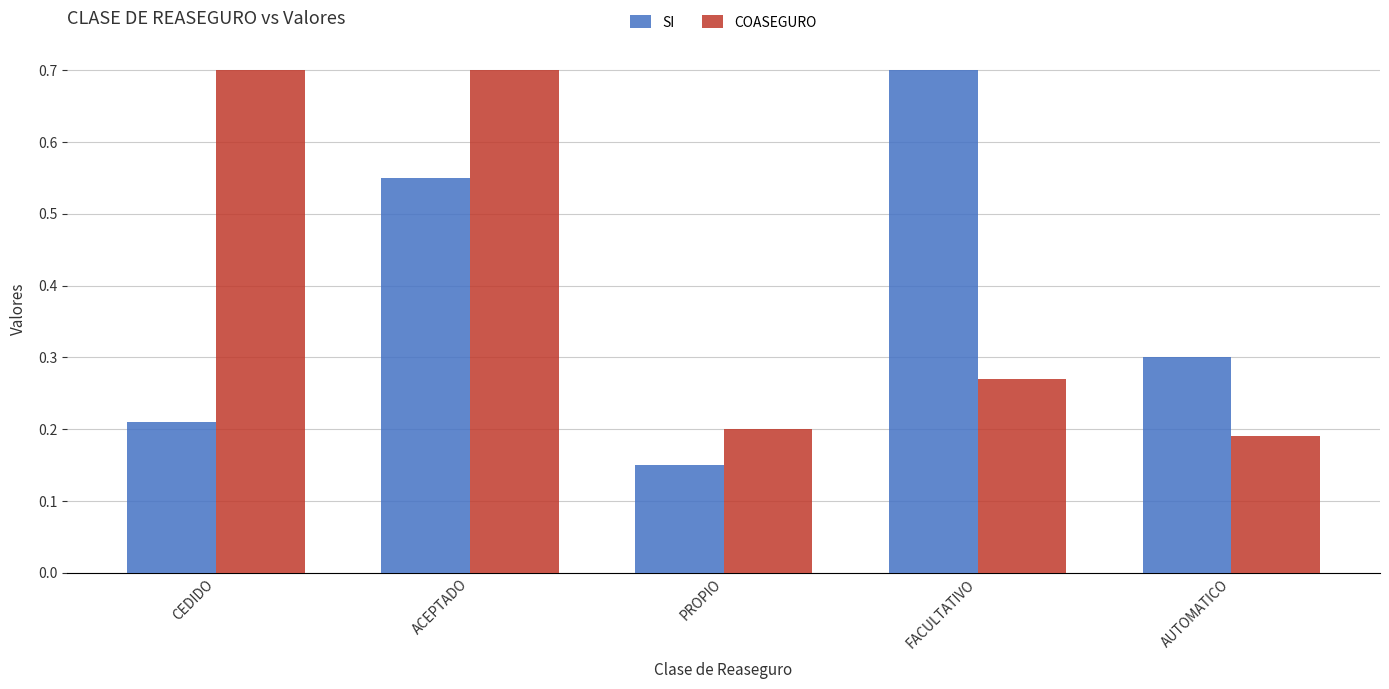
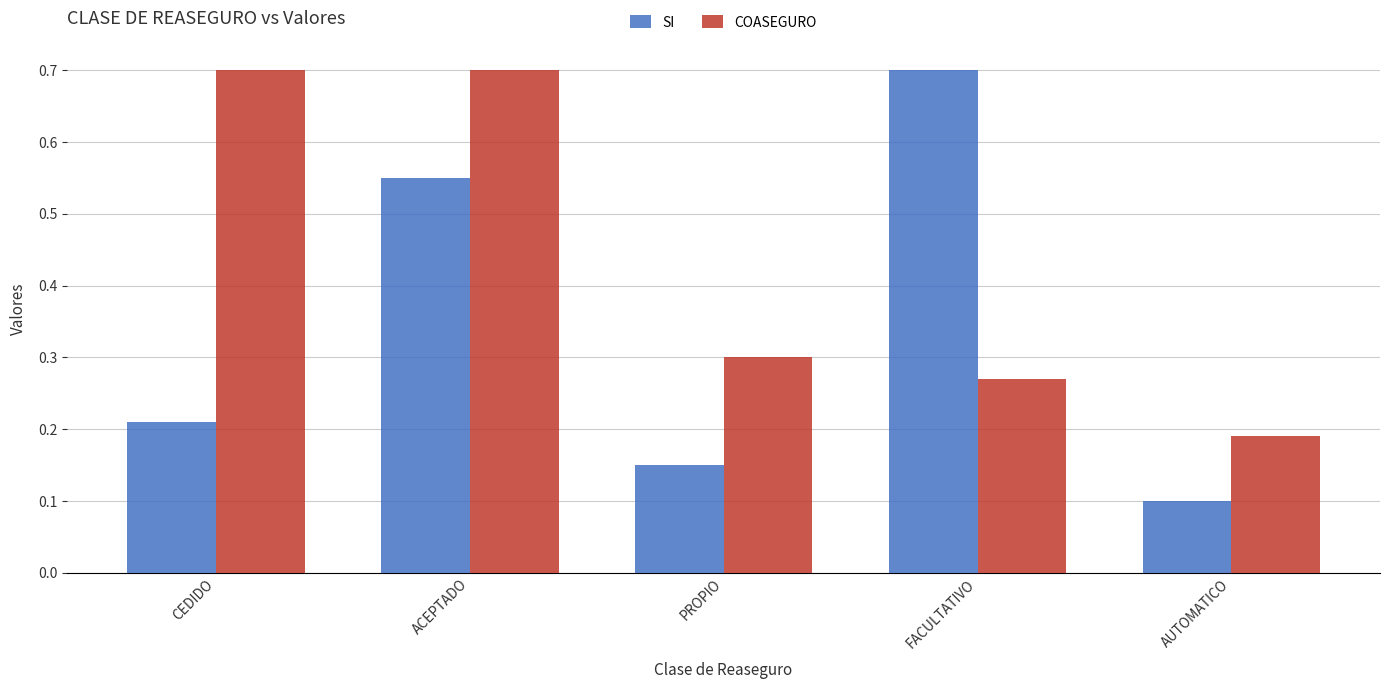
COASEGURO, PROPIO: 0.2 -> 0.3
SI, AUTOMATICO: 0.3 -> 0.1
